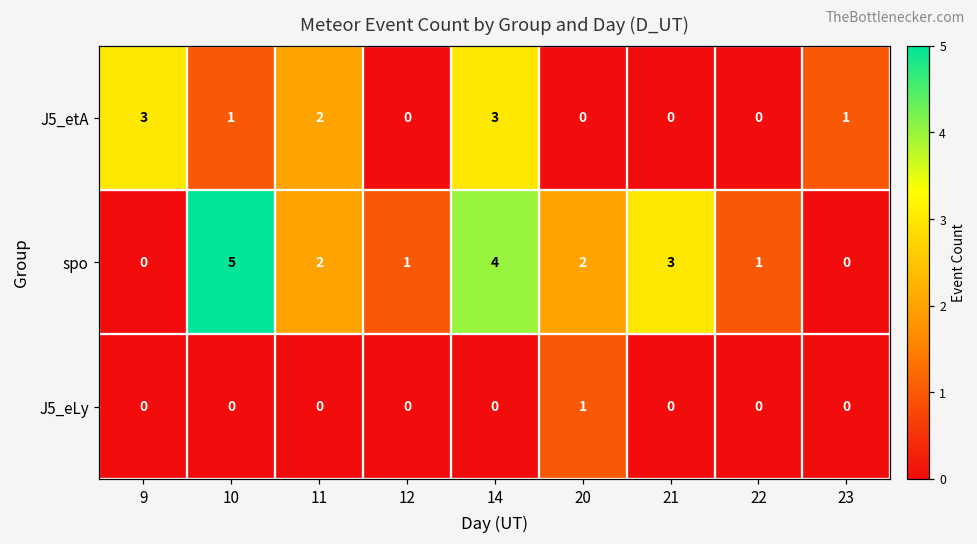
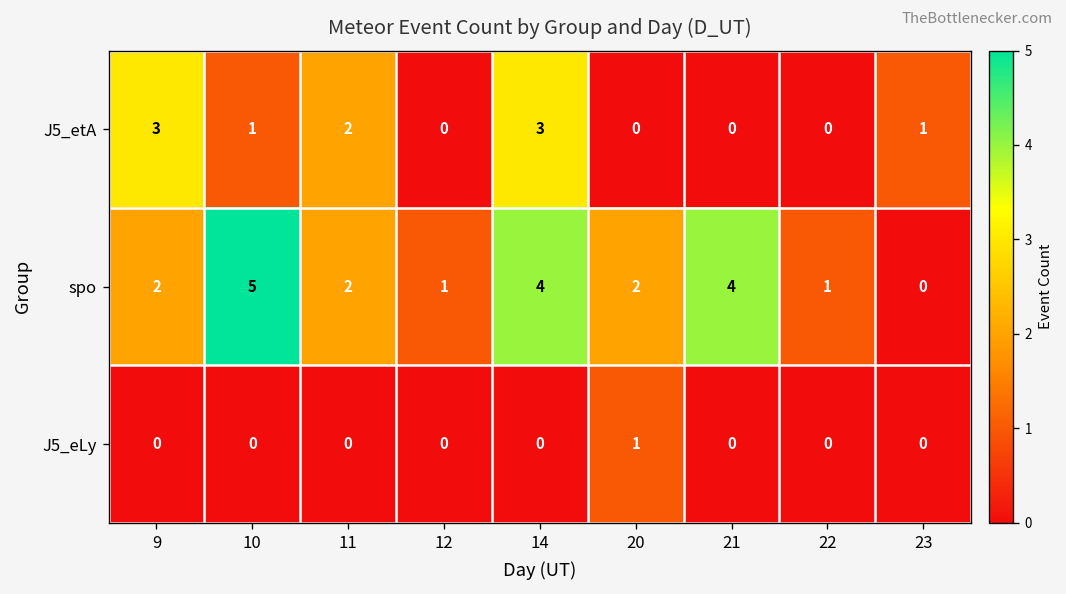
spo, 9: 0 -> 2
spo, 21: 3 -> 4
